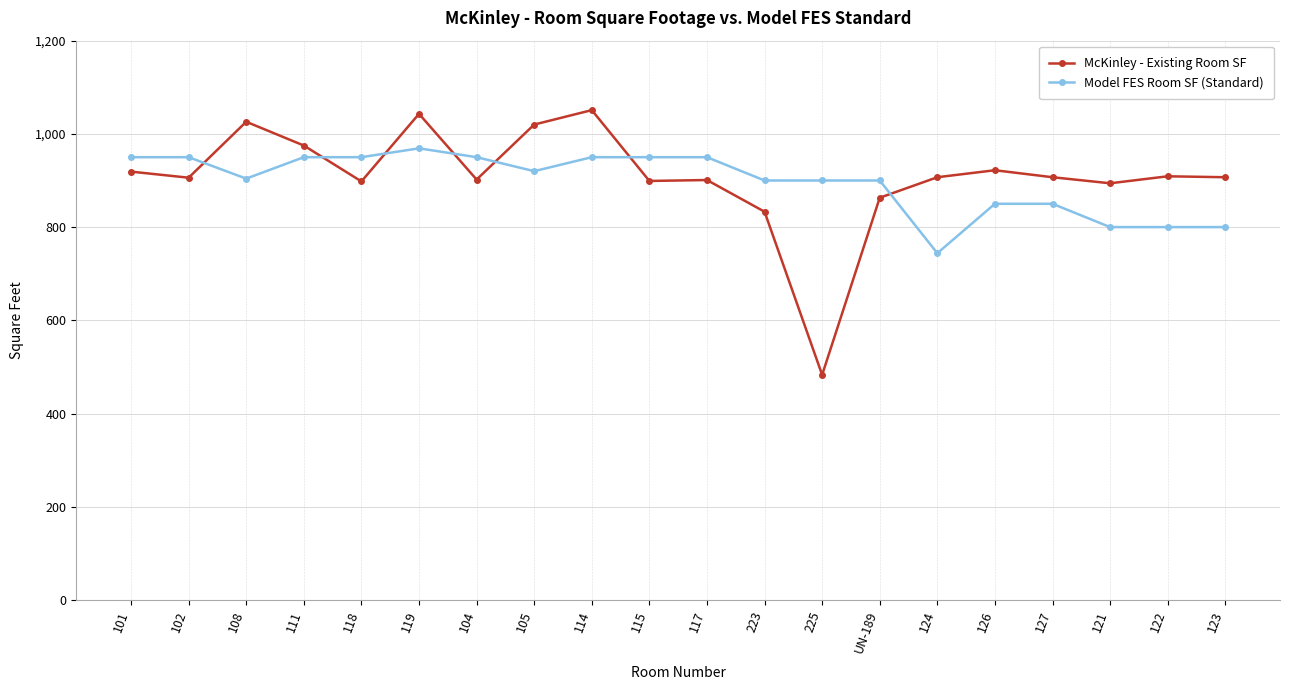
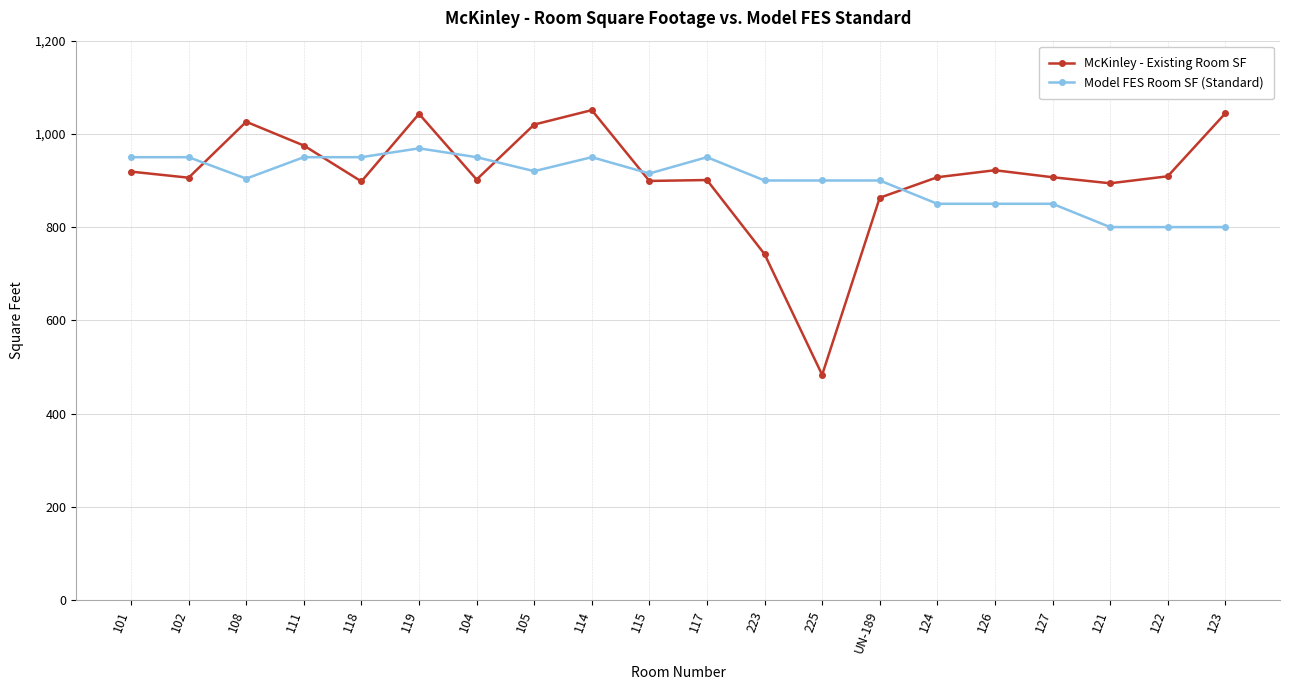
Model FES Room SF (Standard), 115: 950 -> 920
McKinley - Existing Room SF, 223: 830 -> 740
Model FES Room SF (Standard), 124: 740 -> 850
McKinley - Existing Room SF, 123: 910 -> 1,040
